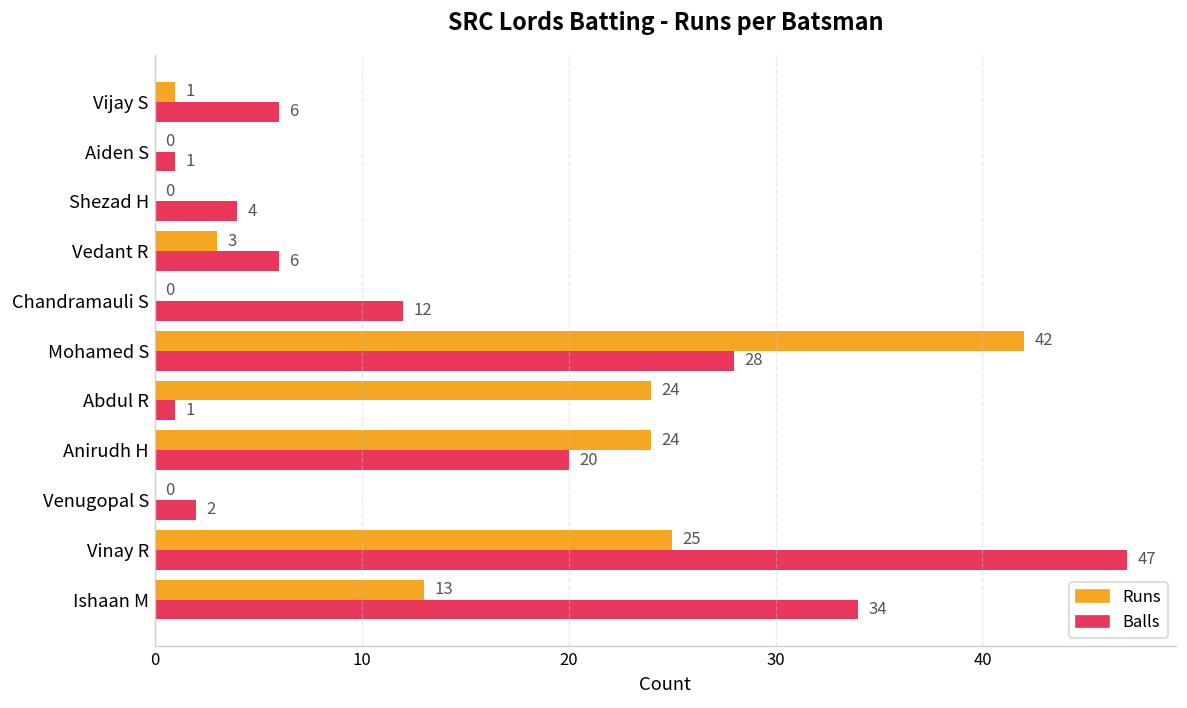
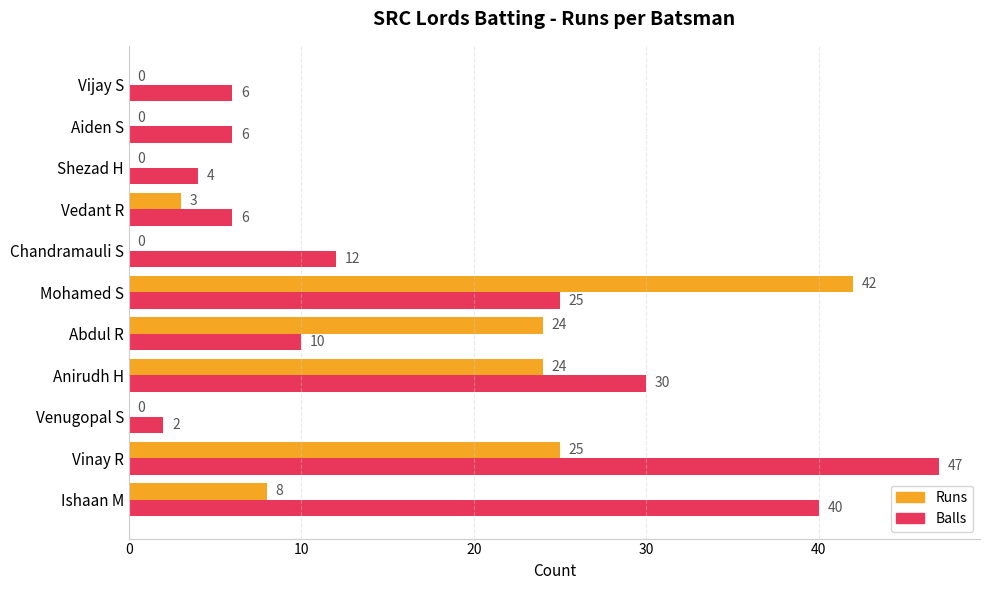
Runs, Vijay S: 1 -> 0
Balls, Aiden S: 1 -> 6
Balls, Mohamed S: 28 -> 25
Balls, Abdul R: 1 -> 10
Balls, Anirudh H: 20 -> 30
Runs, Ishaan M: 13 -> 8
Balls, Ishaan M: 34 -> 40
